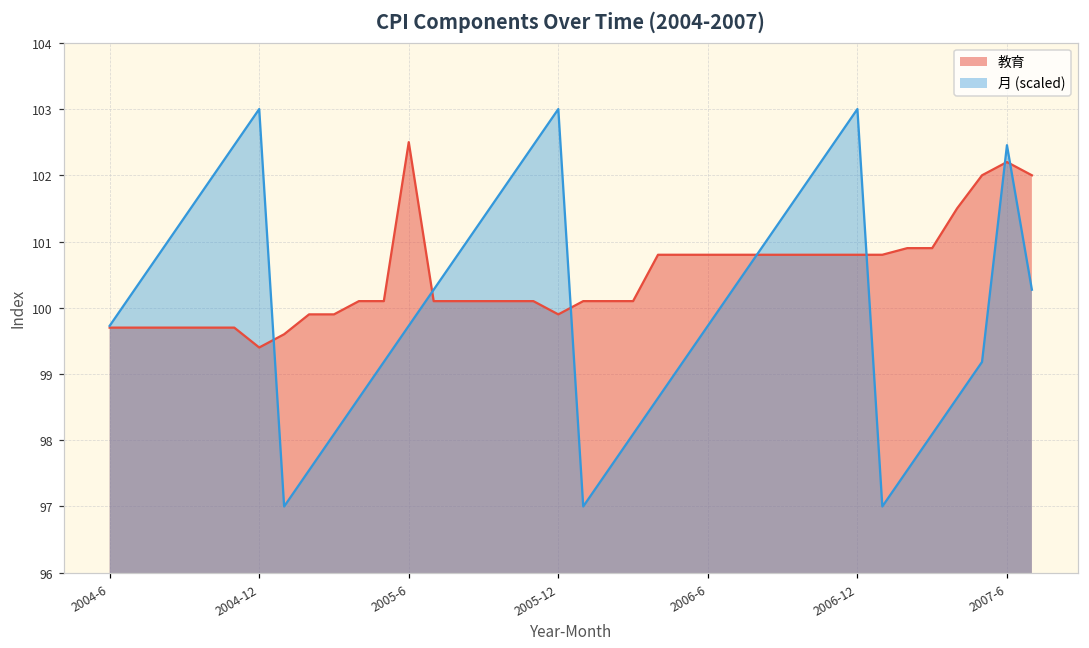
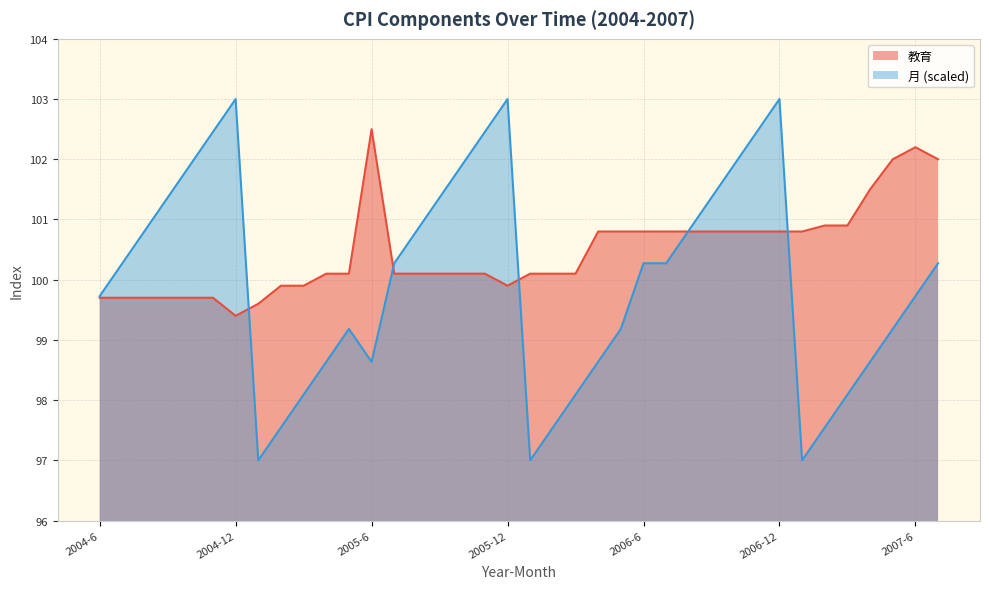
月 (scaled), 2005-6: 99.7 -> 98.6
月 (scaled), 2006-6: 99.7 -> 100.3
月 (scaled), 2007-6: 102.5 -> 99.7
